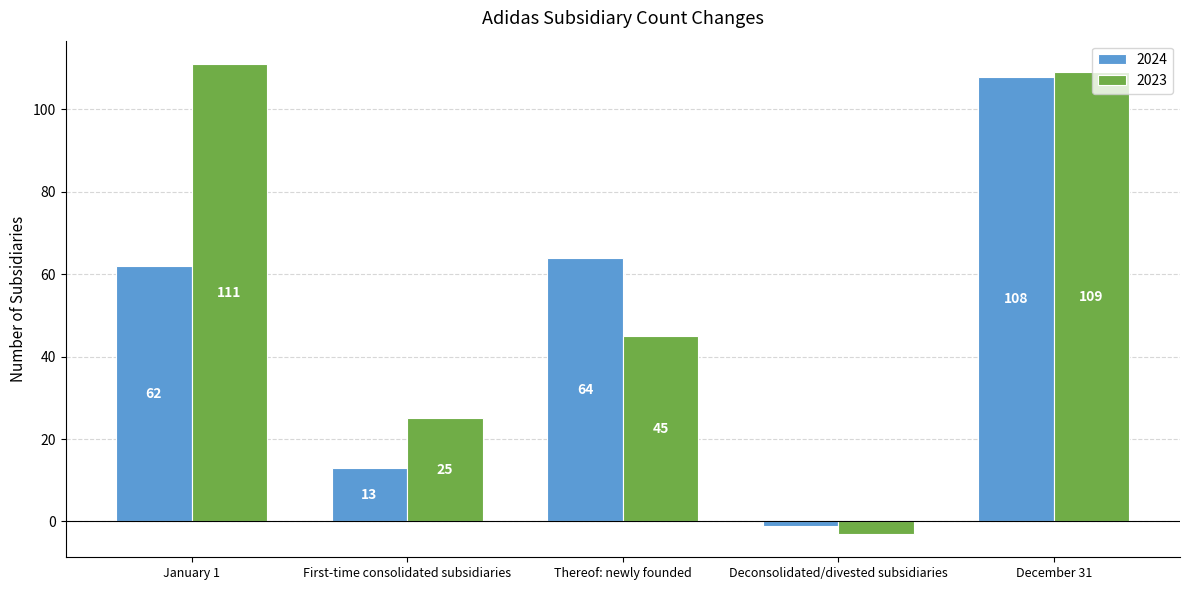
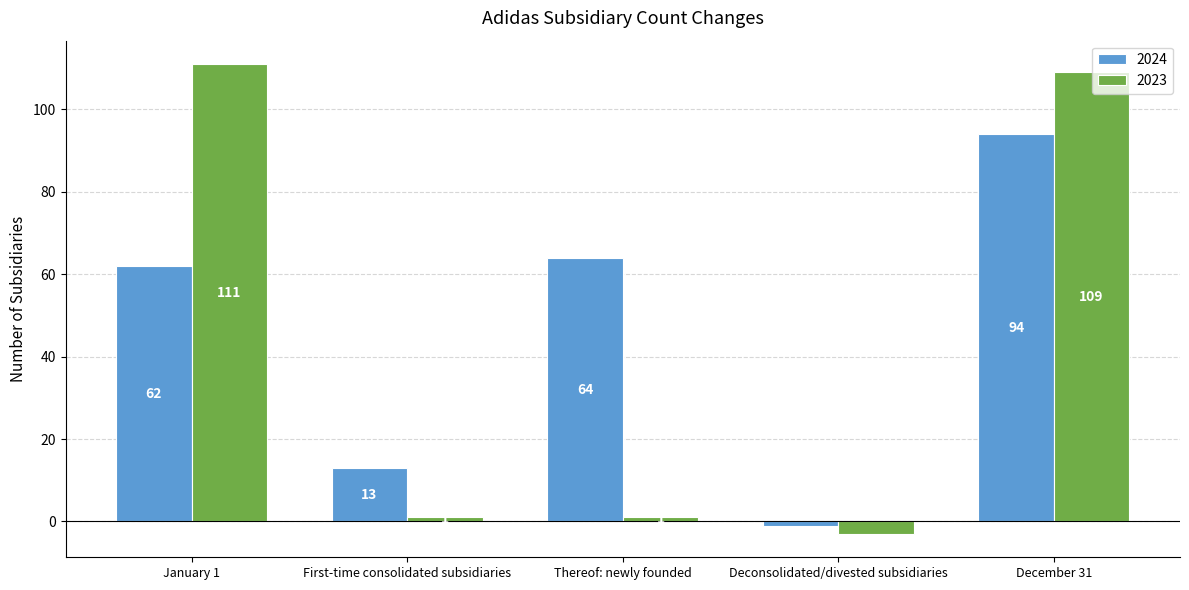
2023, First-time consolidated subsidiaries: 25 -> 1
2023, Thereof: newly founded: 45 -> 1
2024, December 31: 108 -> 94
